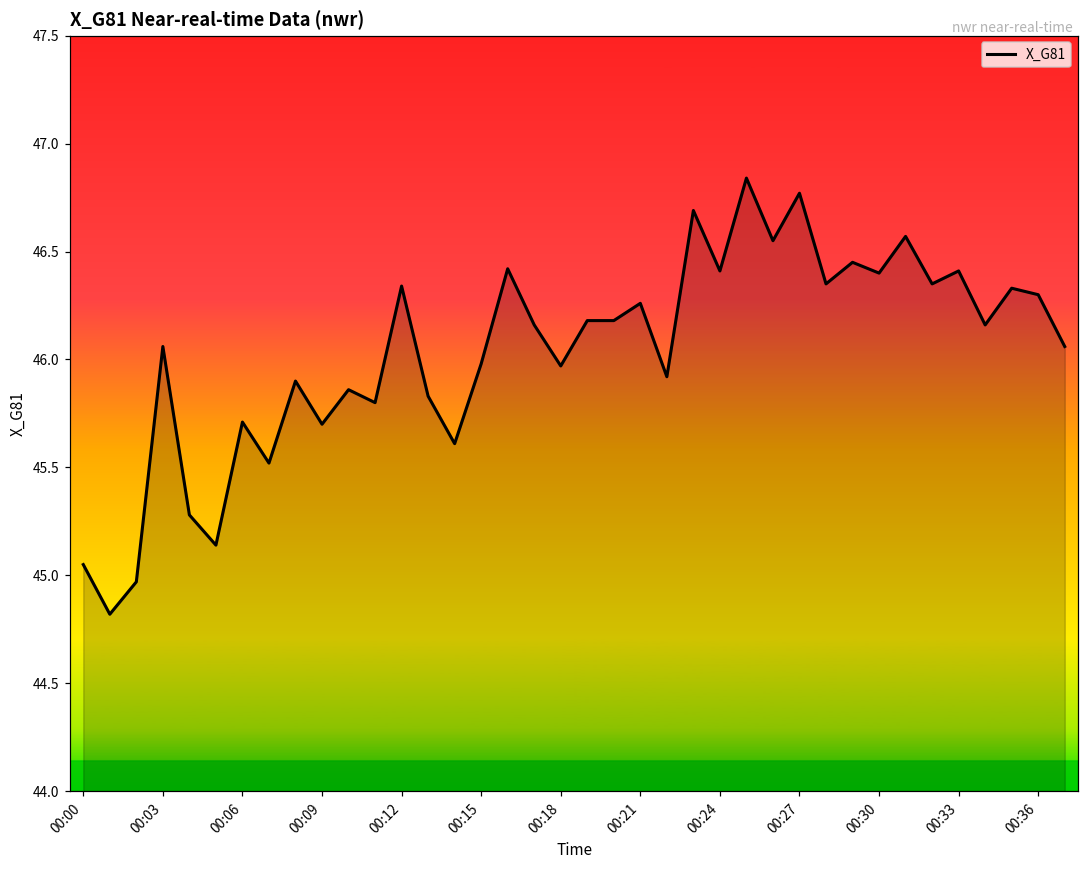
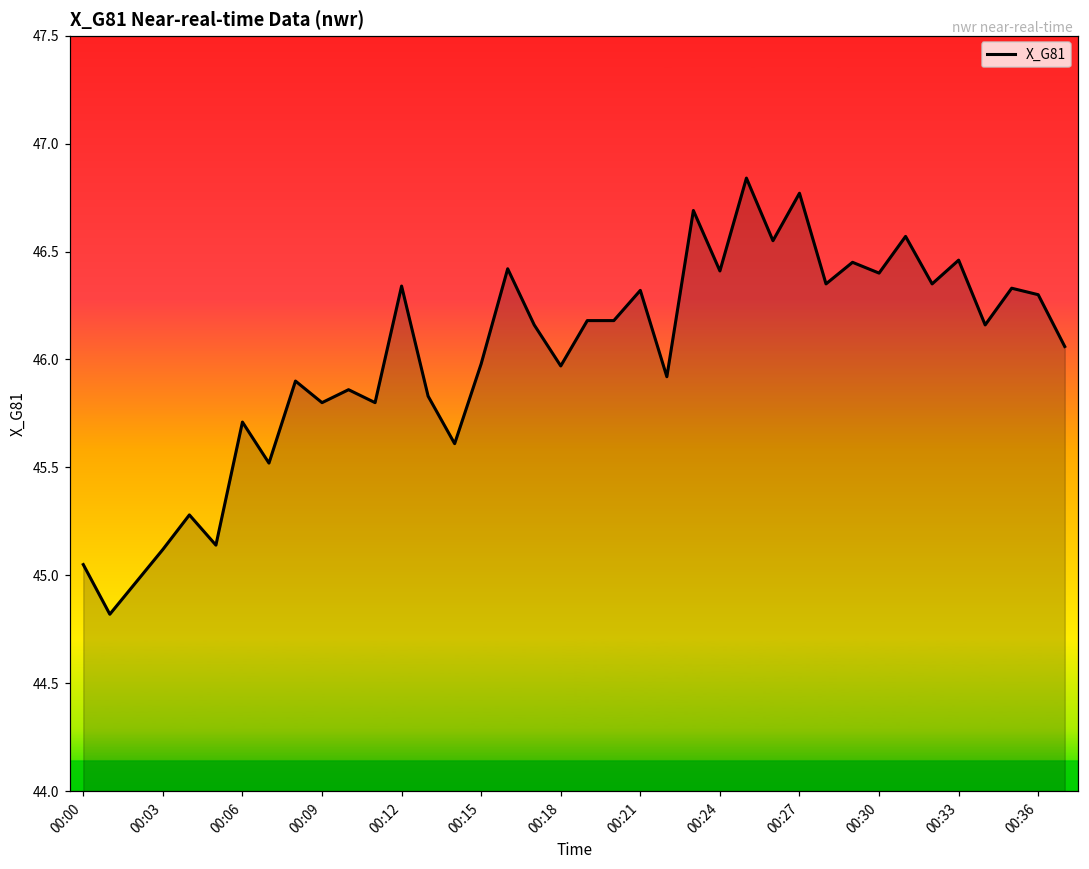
00:03: 46.06 -> 45.12
00:09: 45.7 -> 45.8
00:21: 46.26 -> 46.32
00:33: 46.41 -> 46.46
